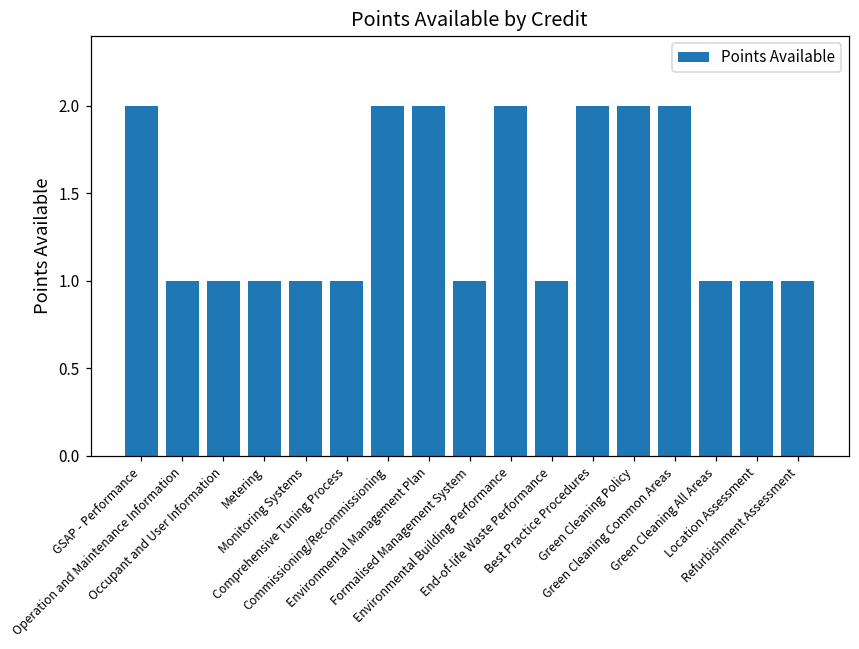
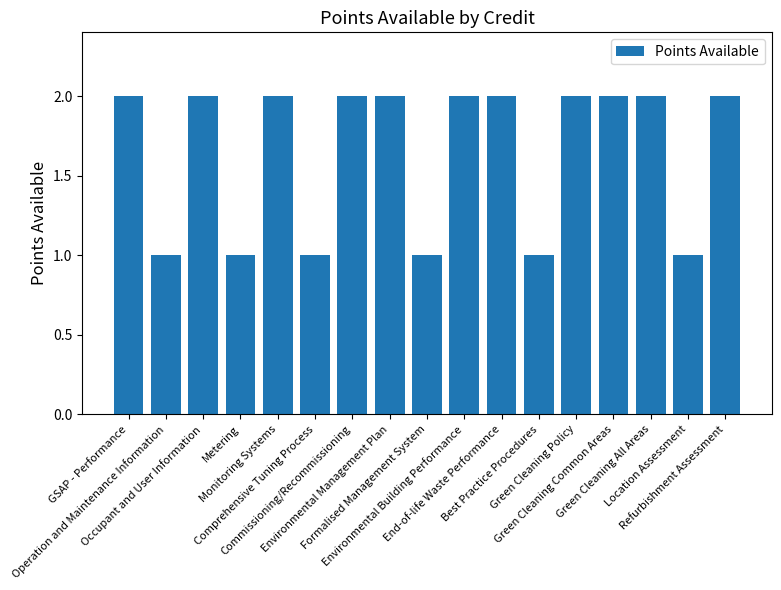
Occupant and User Information: 1 -> 2
Monitoring Systems: 1 -> 2
End-of-life Waste Performance: 1 -> 2
Best Practice Procedures: 2 -> 1
Green Cleaning All Areas: 1 -> 2
Refurbishment Assessment: 1 -> 2
